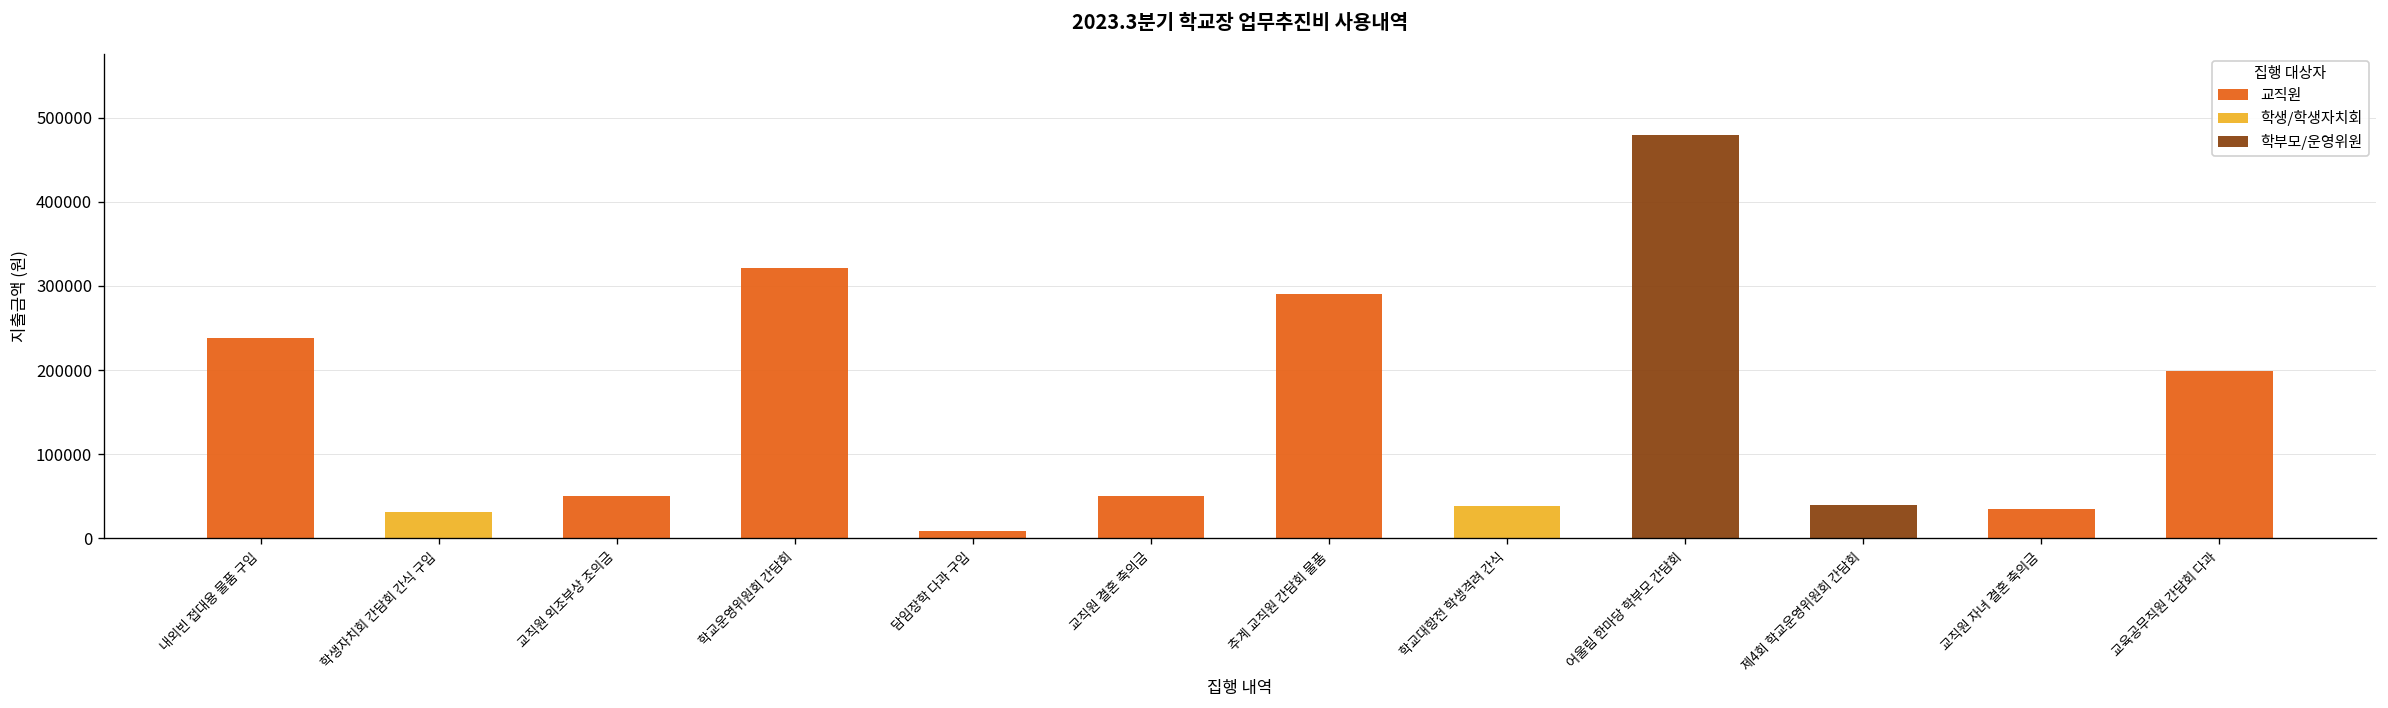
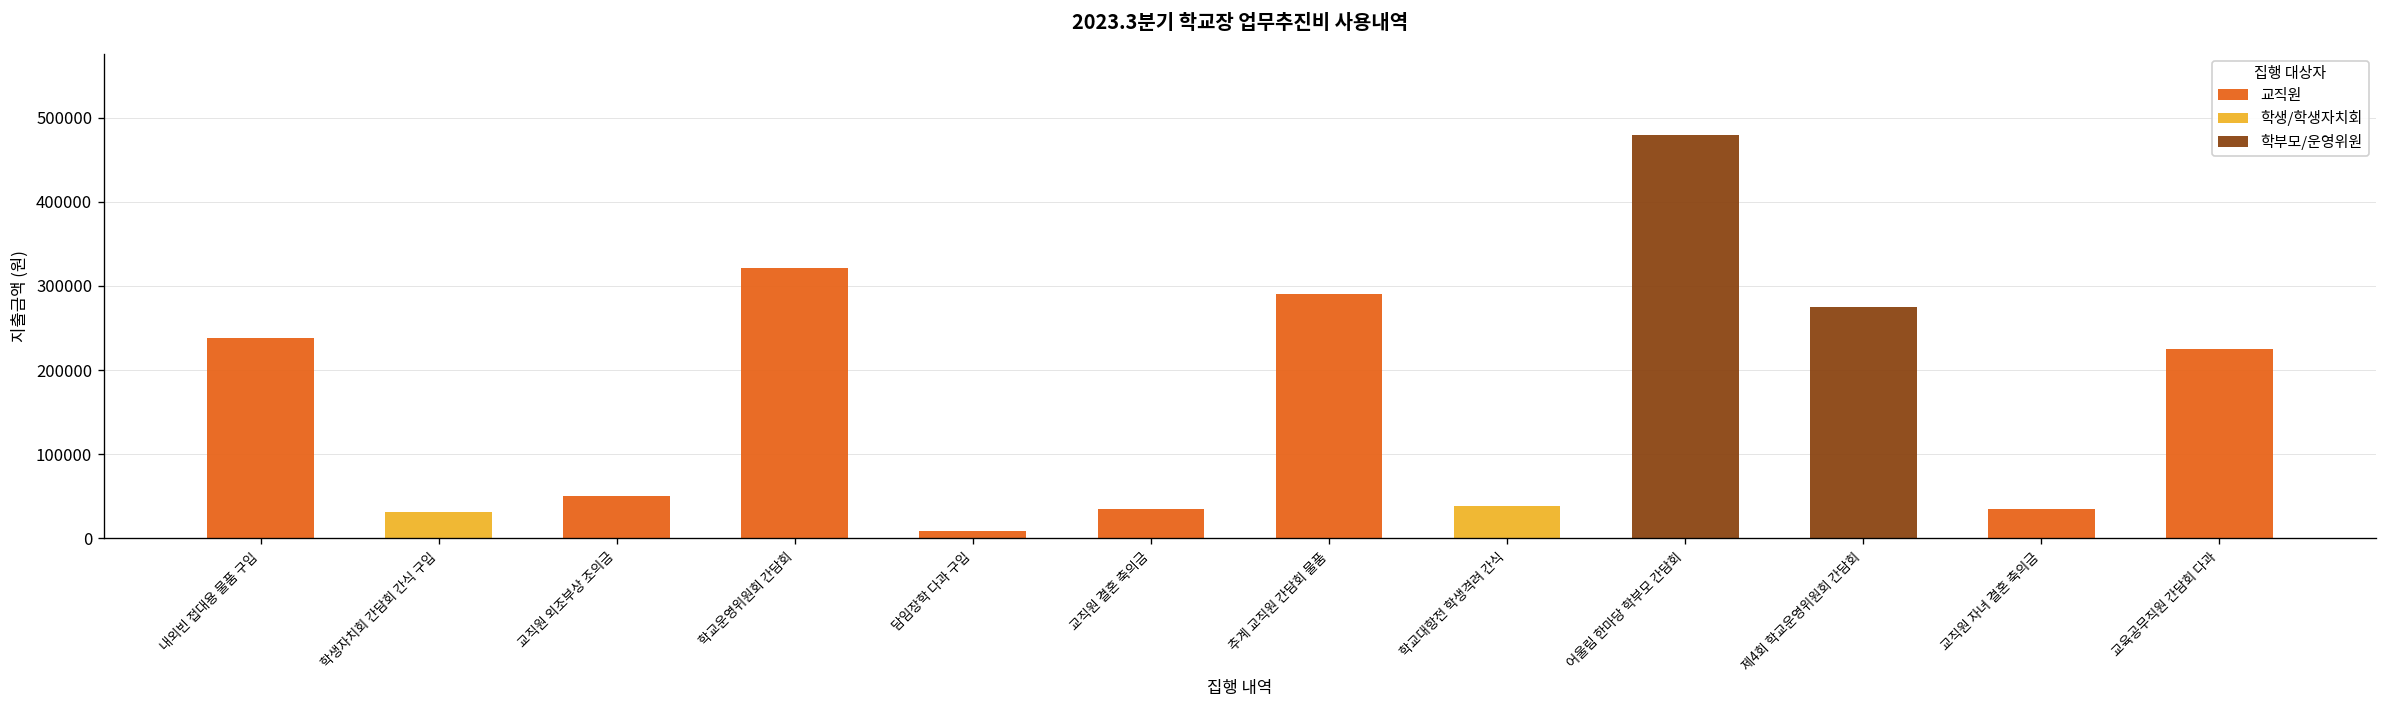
교직원, 교직원 결혼 축의금: 50000 -> 30000
학부모/운영위원, 제4회 학교운영위원회 간담회: 40000 -> 280000
교직원, 교육공무직원 간담회 다과: 200000 -> 230000
